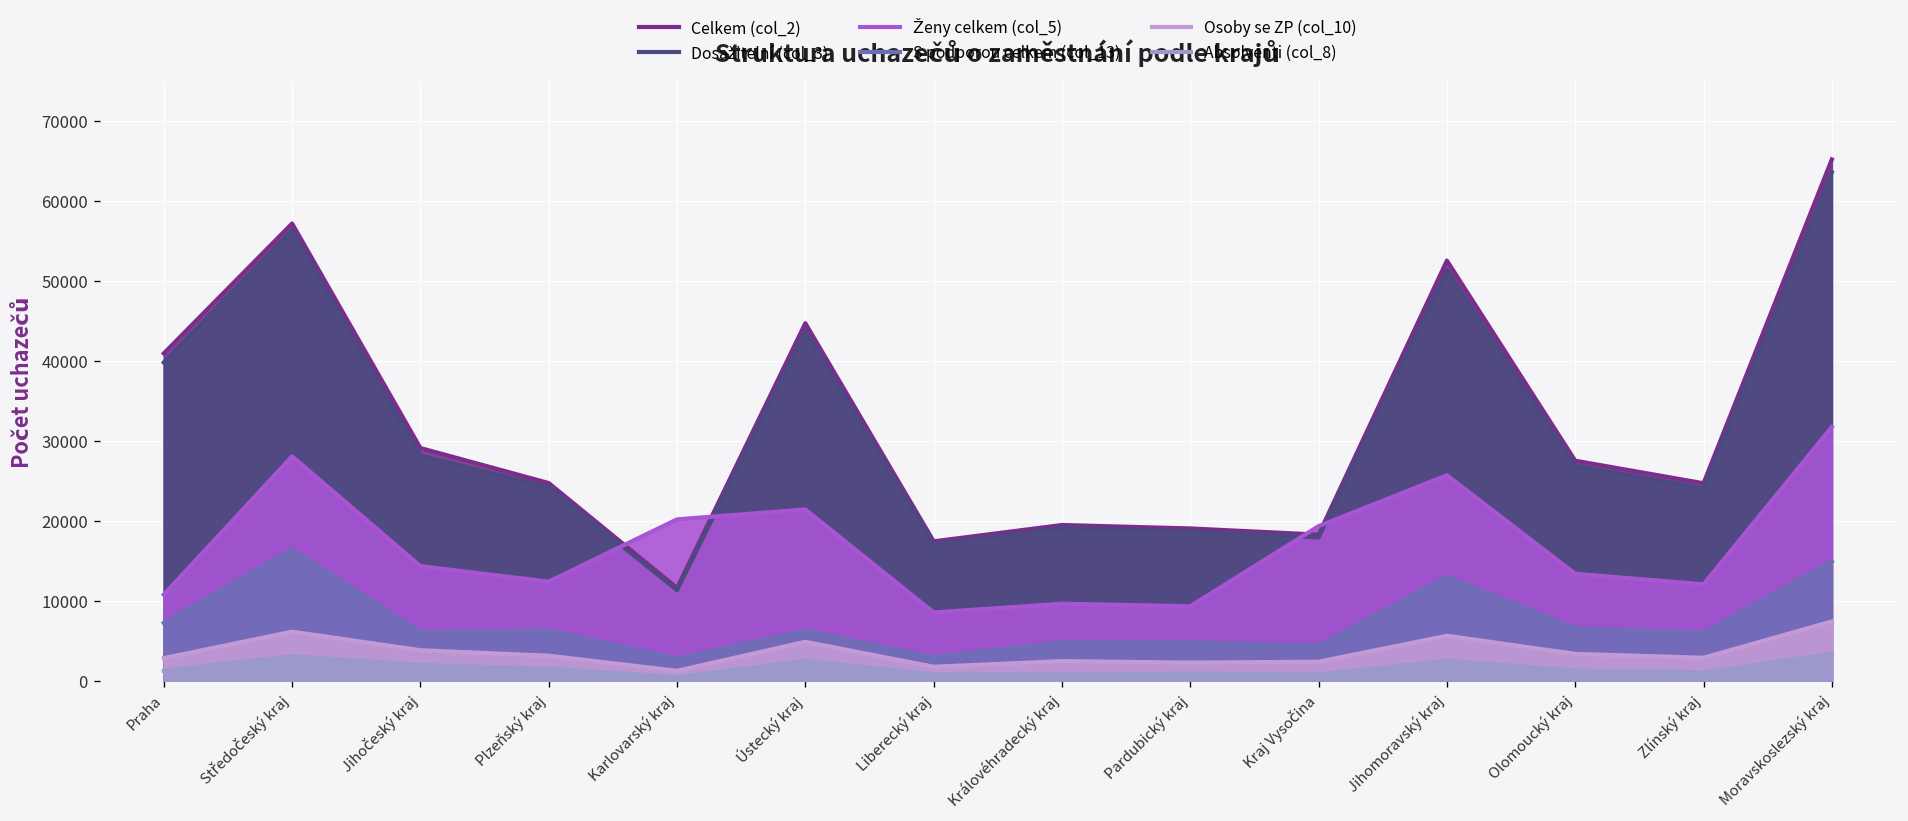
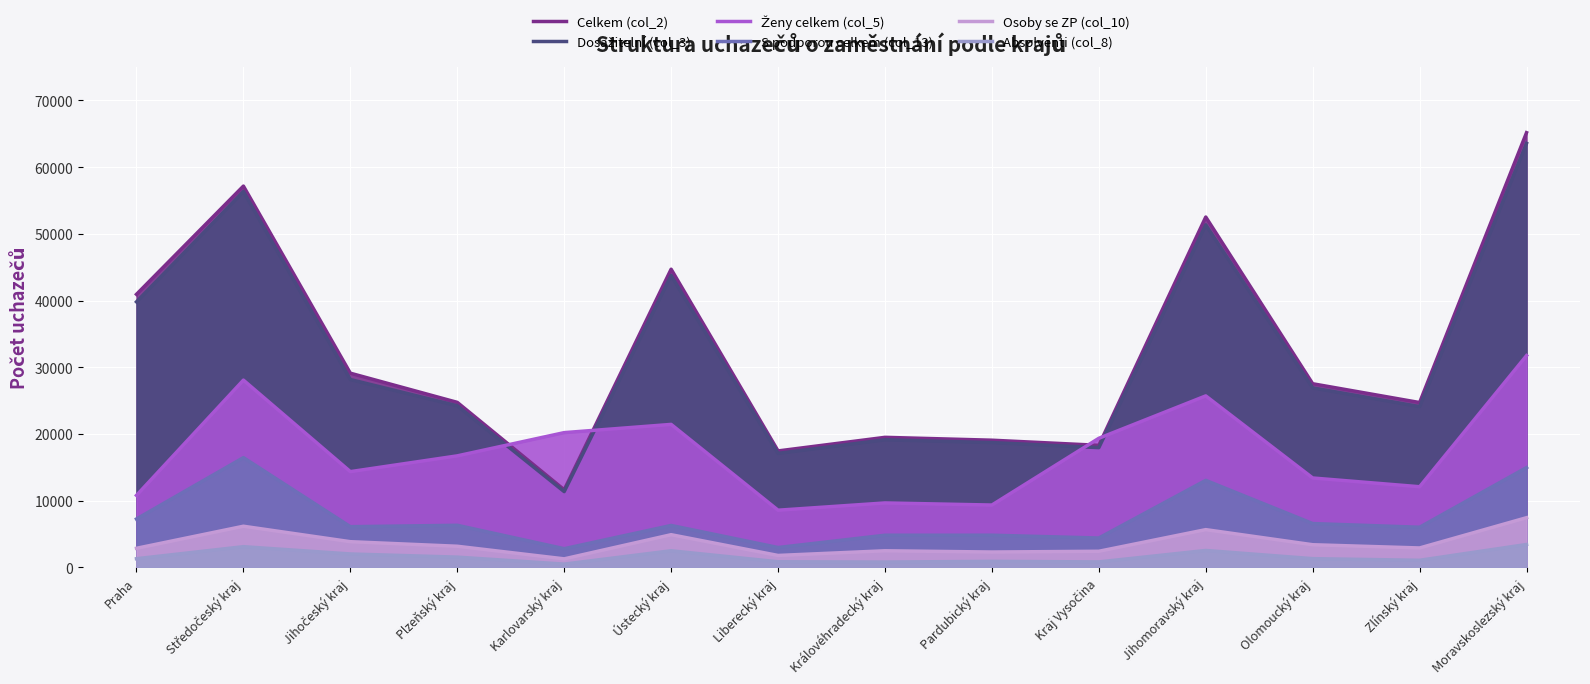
Ženy celkem (col_5), Plzeňský kraj: 12000 -> 17000
